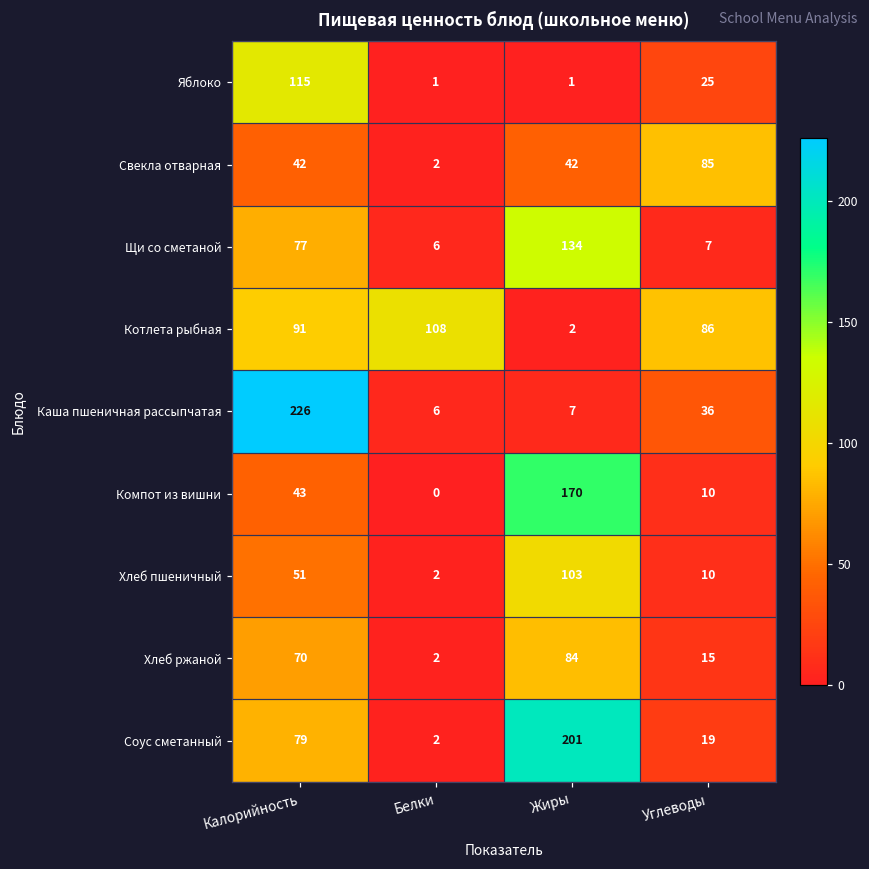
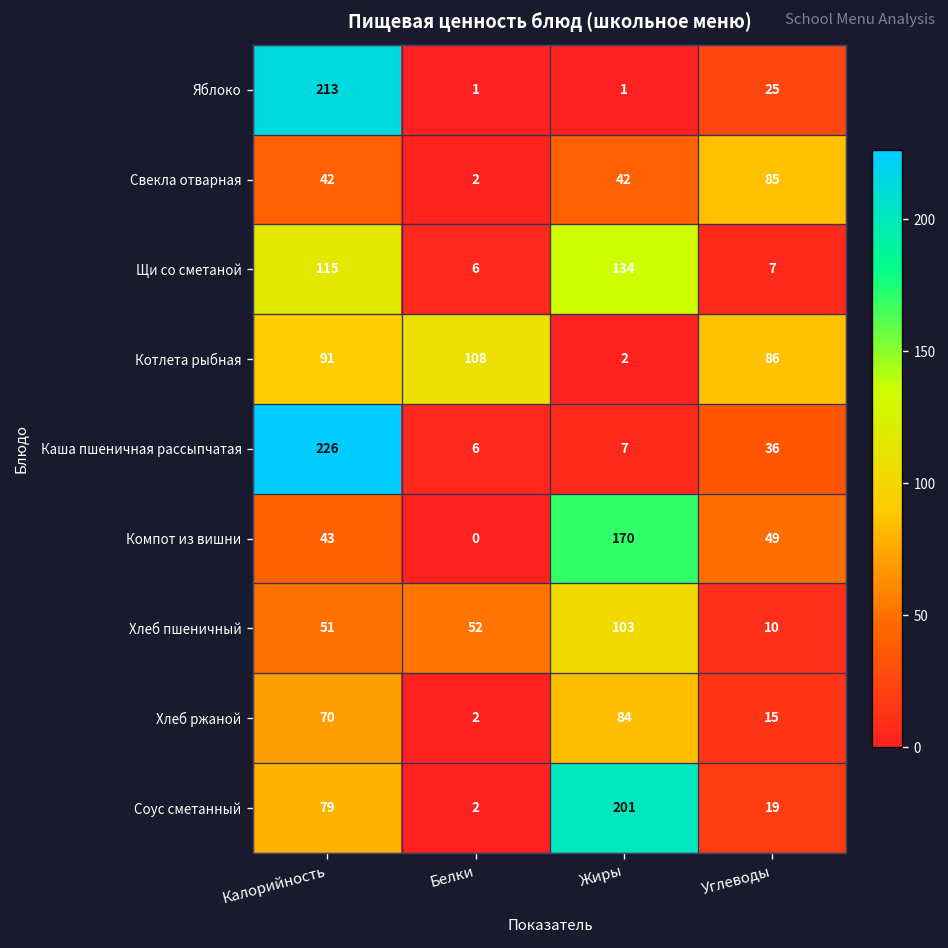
Яблоко, Калорийность: 115 -> 213
Щи со сметаной, Калорийность: 77 -> 115
Компот из вишни, Углеводы: 10 -> 49
Хлеб пшеничный, Белки: 2 -> 52
